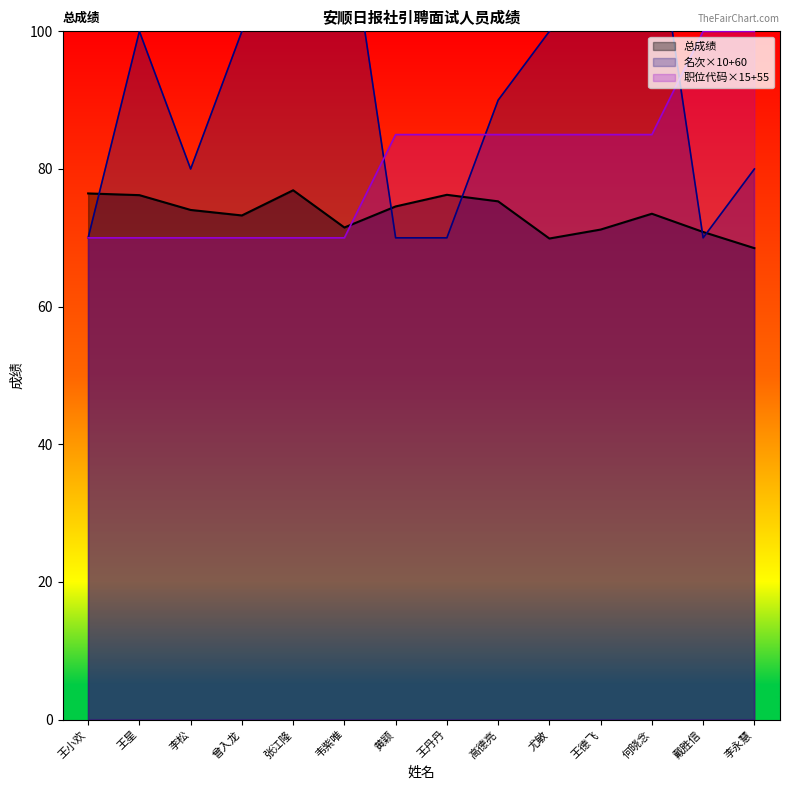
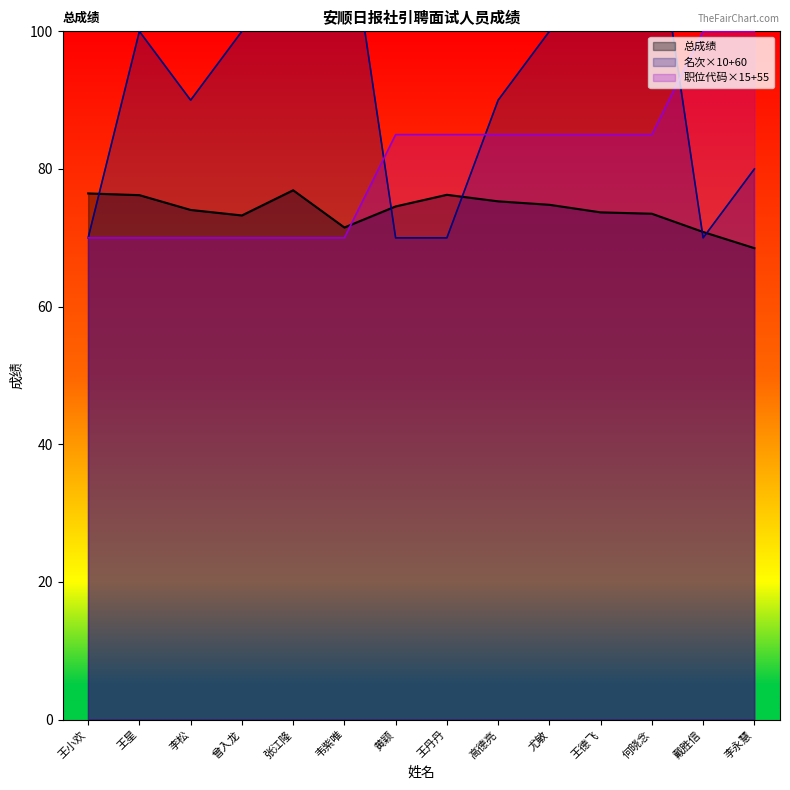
名次×10+60, 李松: 80 -> 90
总成绩, 尤敏: 70 -> 75
总成绩, 王德飞: 71 -> 74
